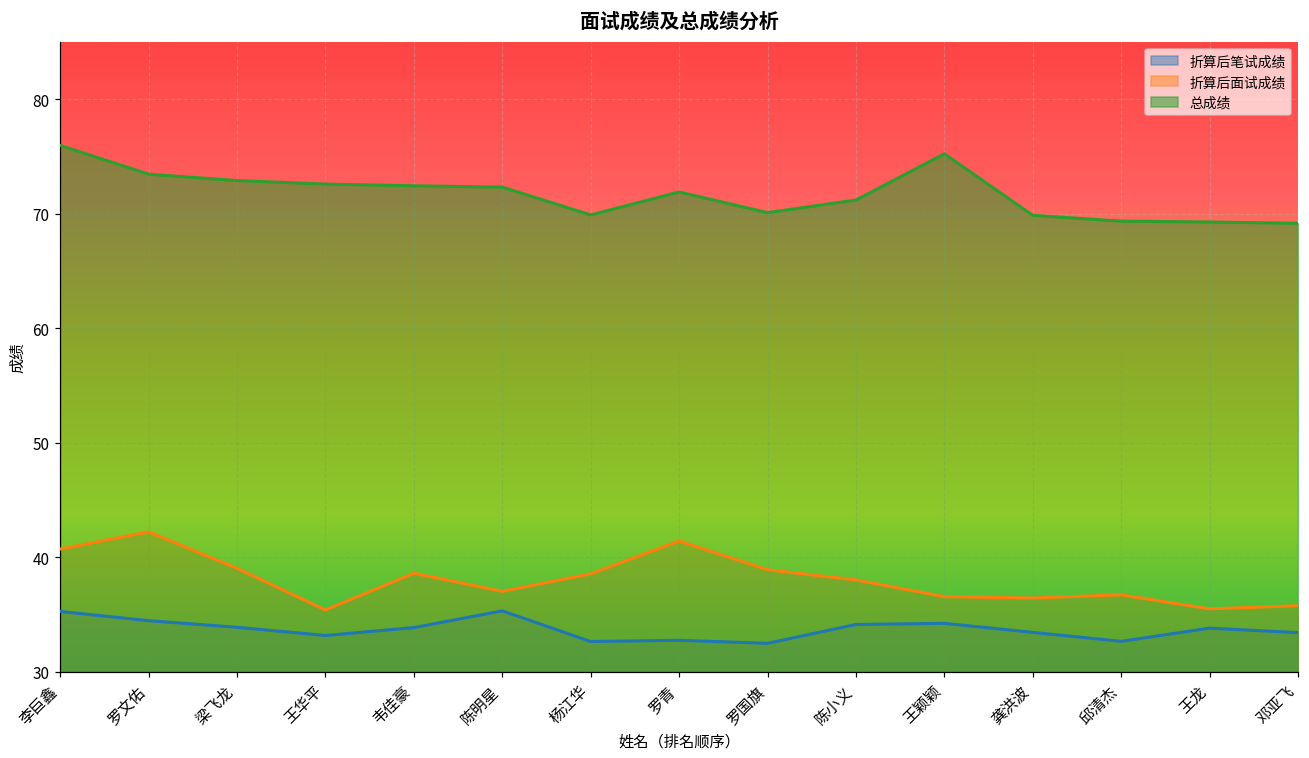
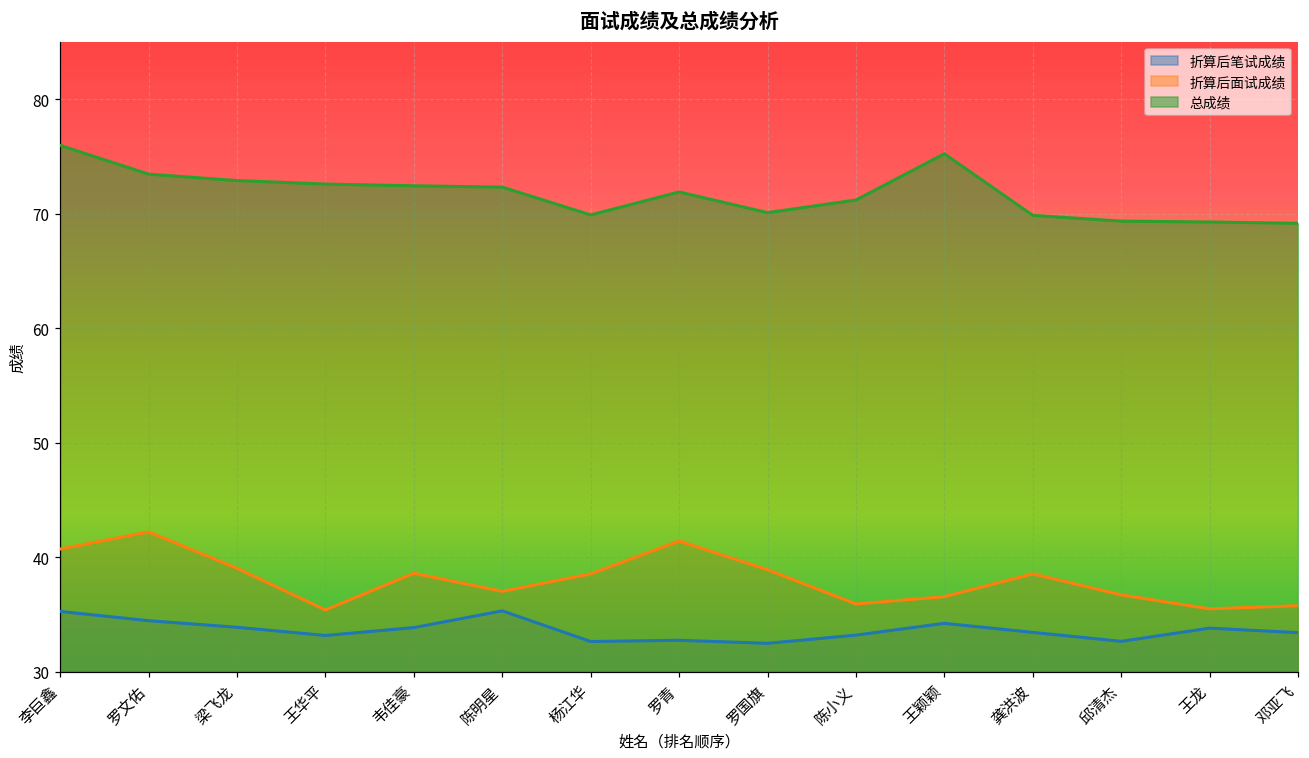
折算后笔试成绩, 陈小义: 34.1 -> 33.2
折算后面试成绩, 陈小义: 38.0 -> 35.9
折算后面试成绩, 龚洪波: 36.4 -> 38.5
